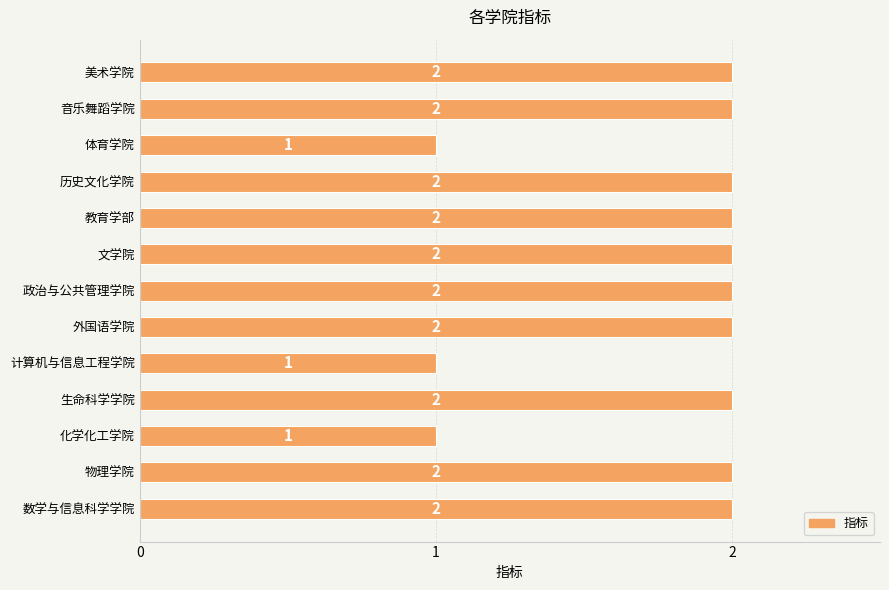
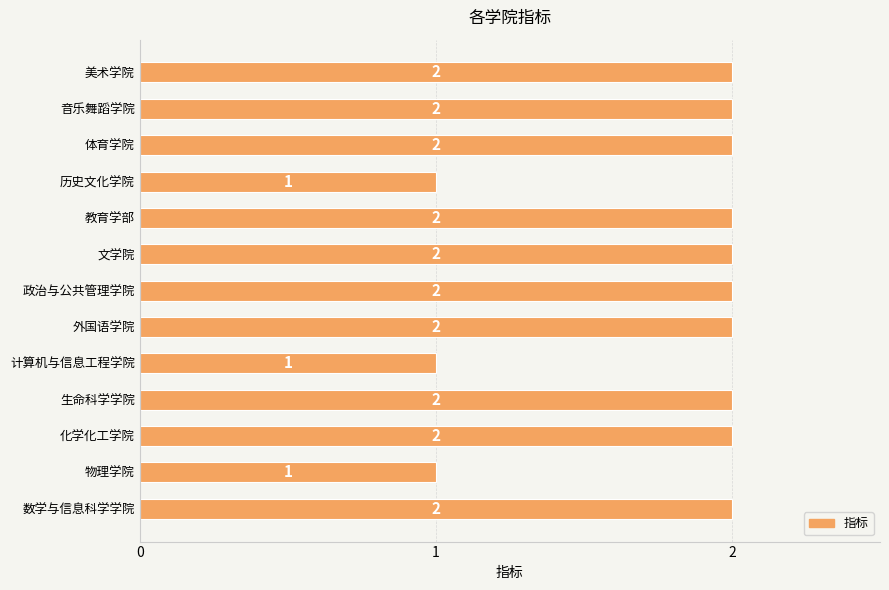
体育学院: 1 -> 2
历史文化学院: 2 -> 1
化学化工学院: 1 -> 2
物理学院: 2 -> 1
